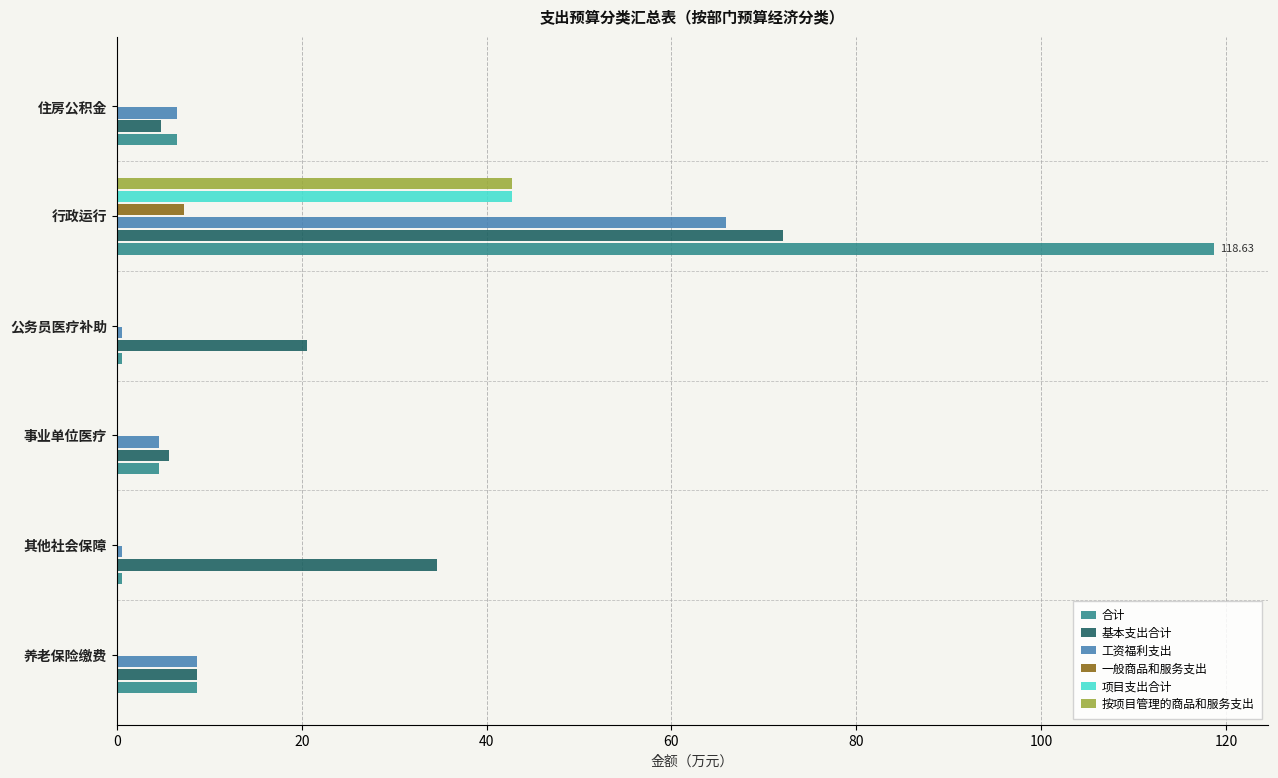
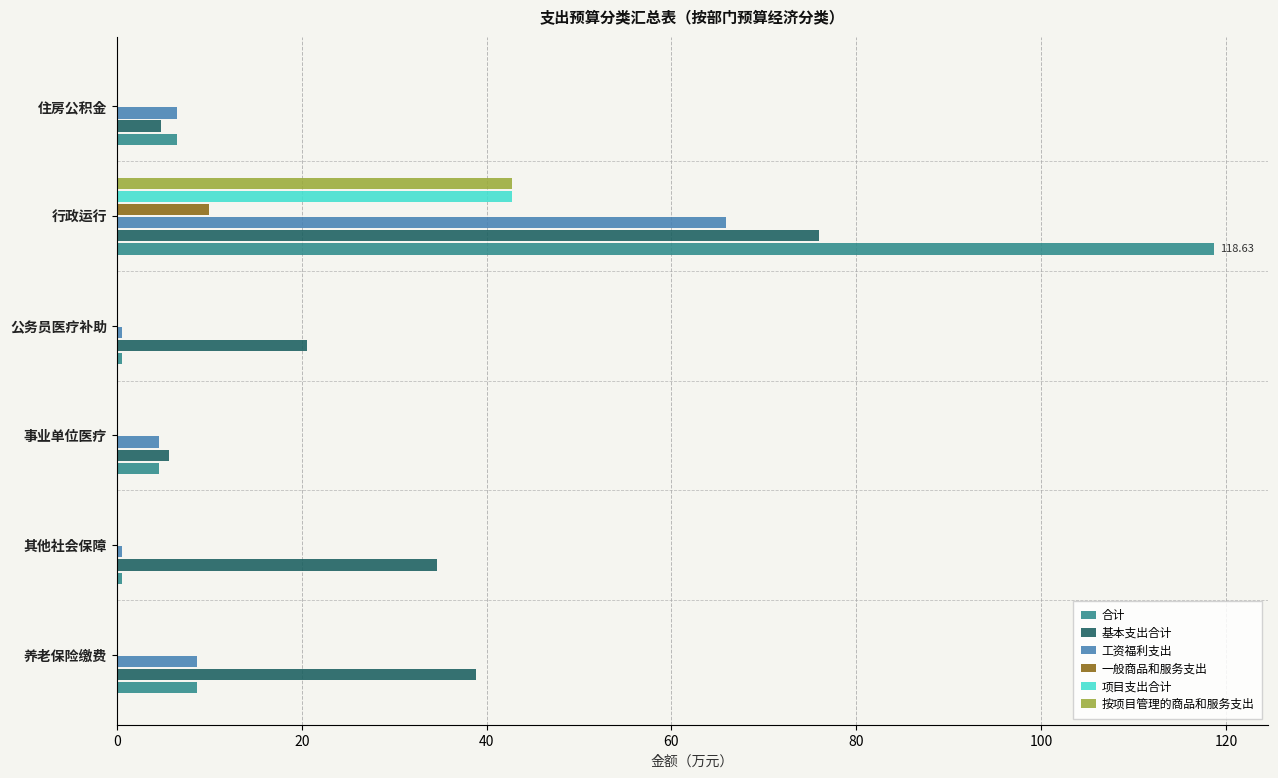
一般商品和服务支出, 行政运行: 7 -> 10
基本支出合计, 行政运行: 72 -> 76
基本支出合计, 养老保险缴费: 9 -> 39
